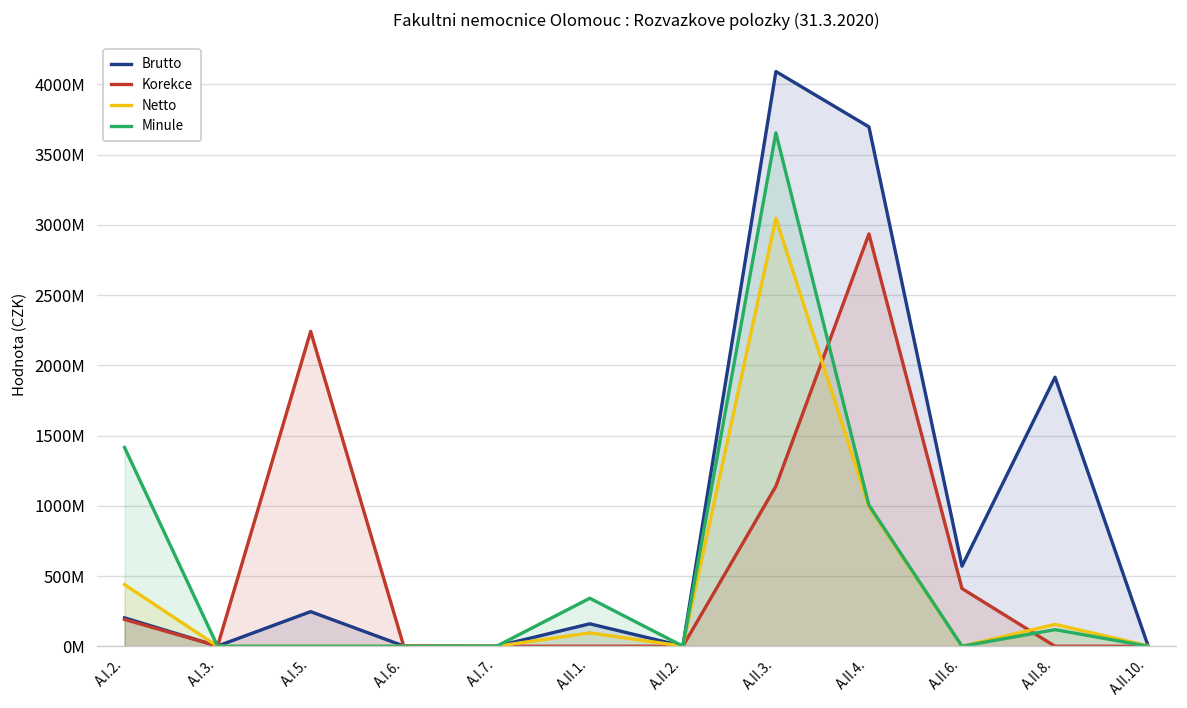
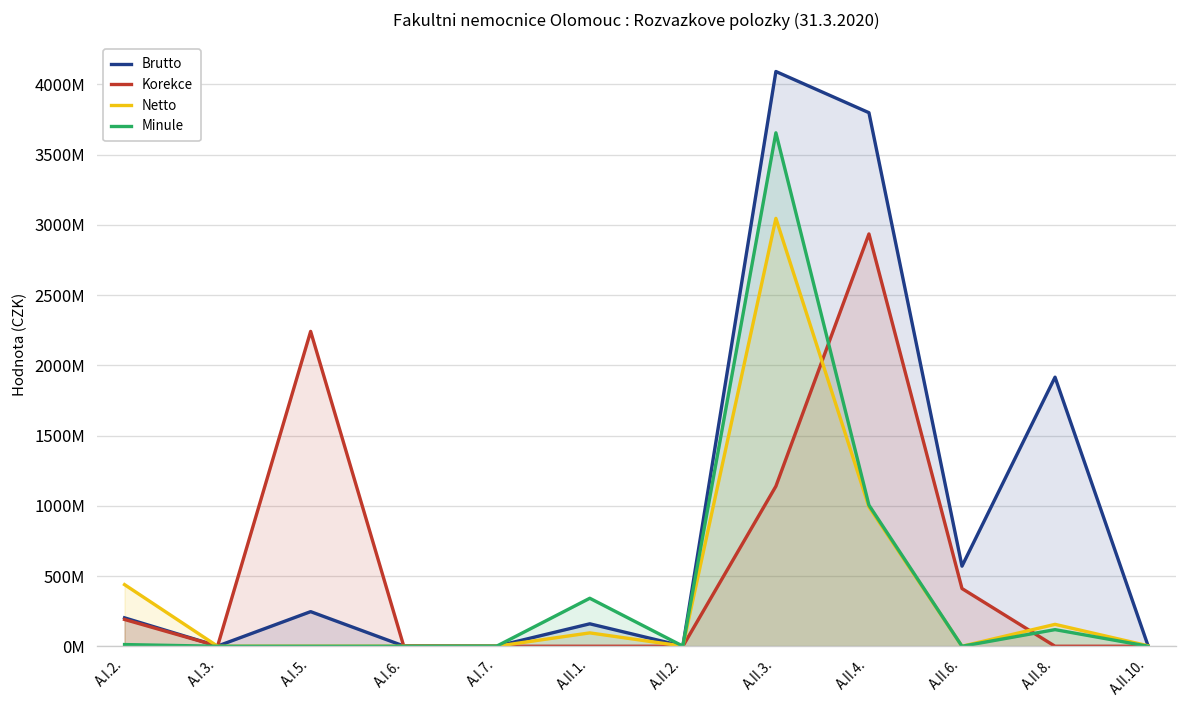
Minule, A.I.2.: 1410000000 -> 10000000
Brutto, A.II.4.: 3700000000 -> 3800000000
